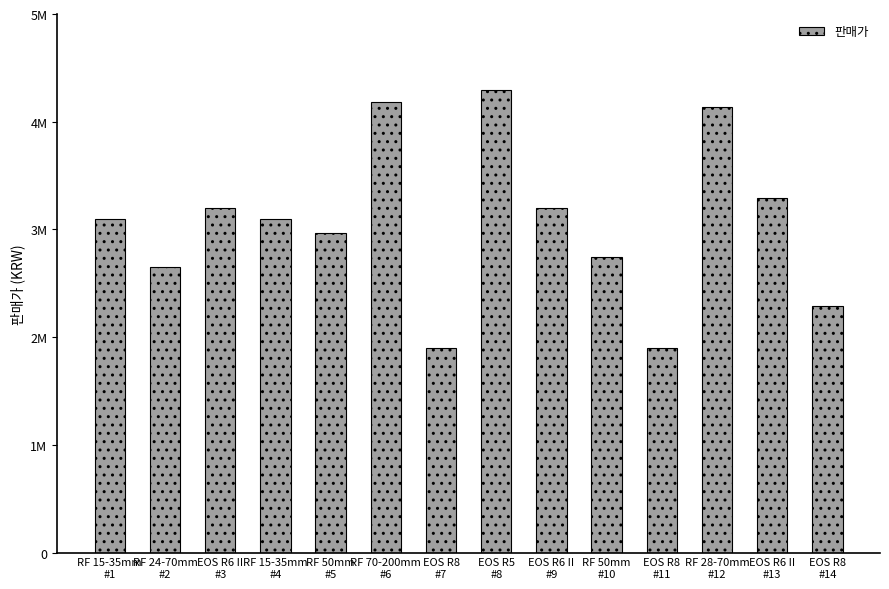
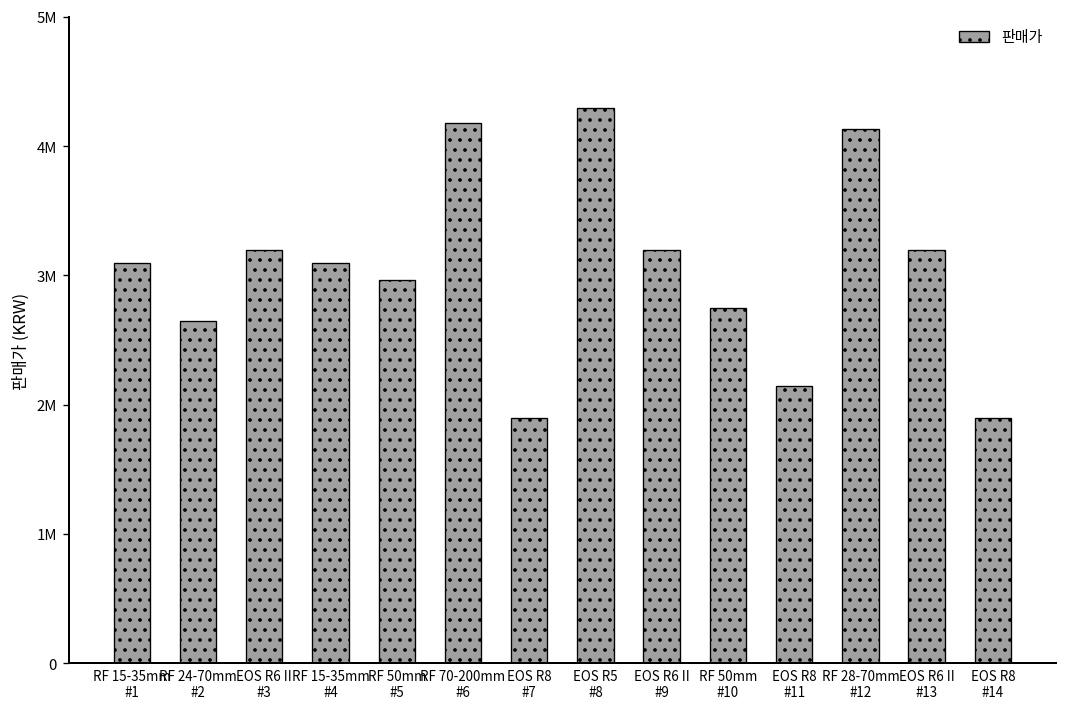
EOS R8 #11: 1900000 -> 2150000
EOS R6 II #13: 3290000 -> 3200000
EOS R8 #14: 2290000 -> 1900000
